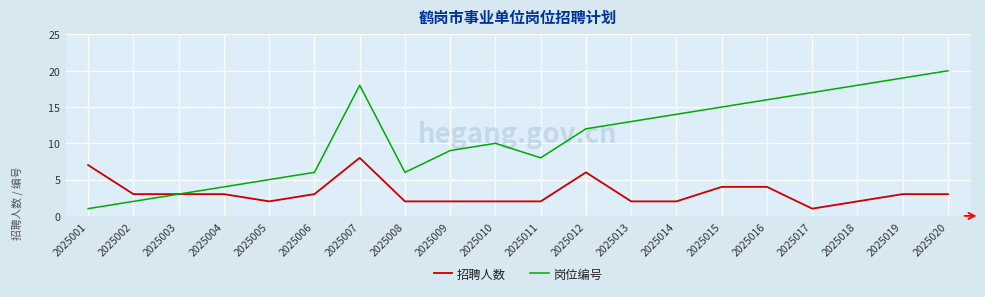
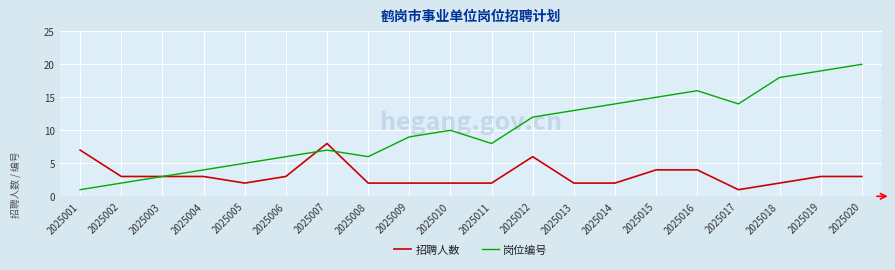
岗位编号, 2025007: 18 -> 7
岗位编号, 2025017: 17 -> 14
